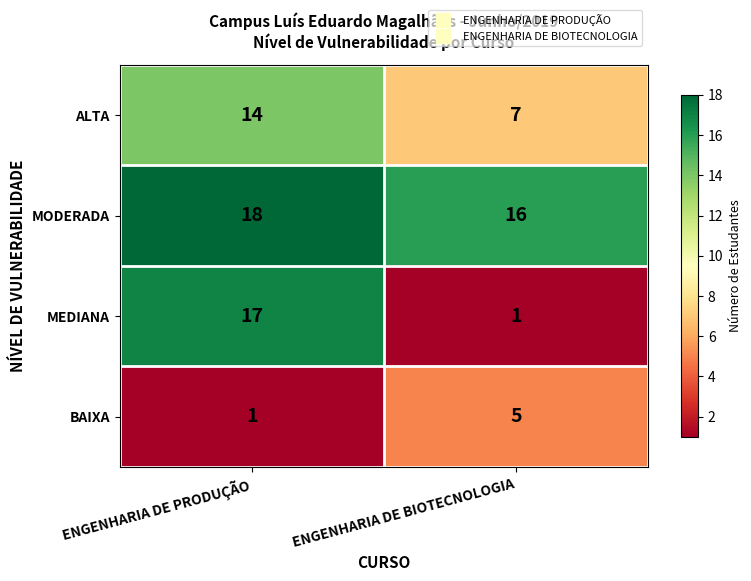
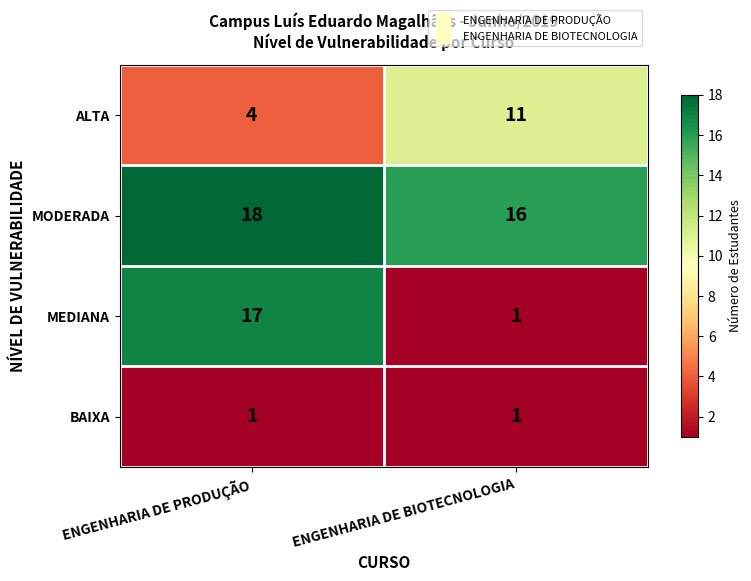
ALTA, ENGENHARIA DE PRODUÇÃO: 14 -> 4
ALTA, ENGENHARIA DE BIOTECNOLOGIA: 7 -> 11
BAIXA, ENGENHARIA DE BIOTECNOLOGIA: 5 -> 1
